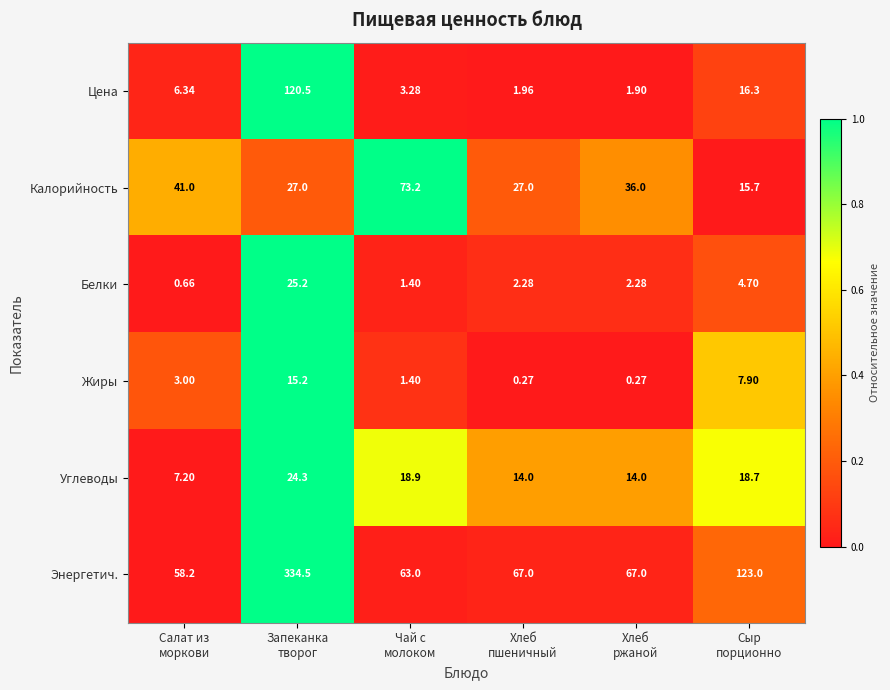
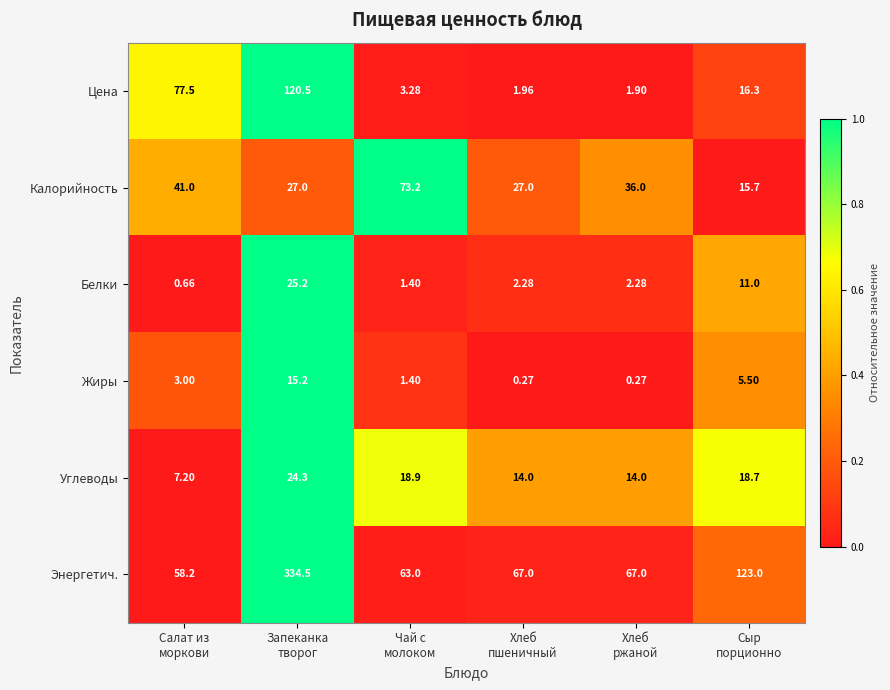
Цена, Салат из моркови: 6.34 -> 77.5
Белки, Сыр порционно: 4.70 -> 11.0
Жиры, Сыр порционно: 7.90 -> 5.50
